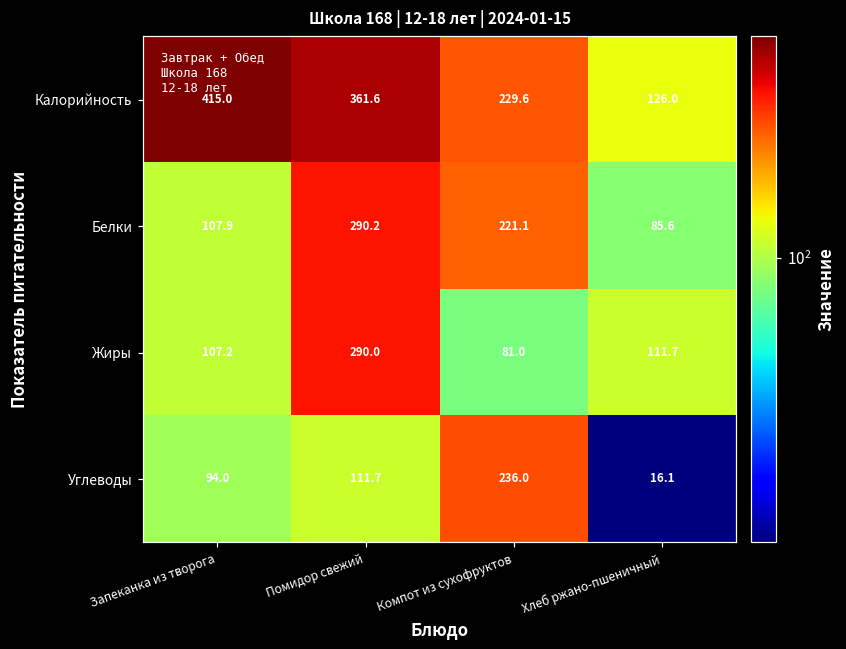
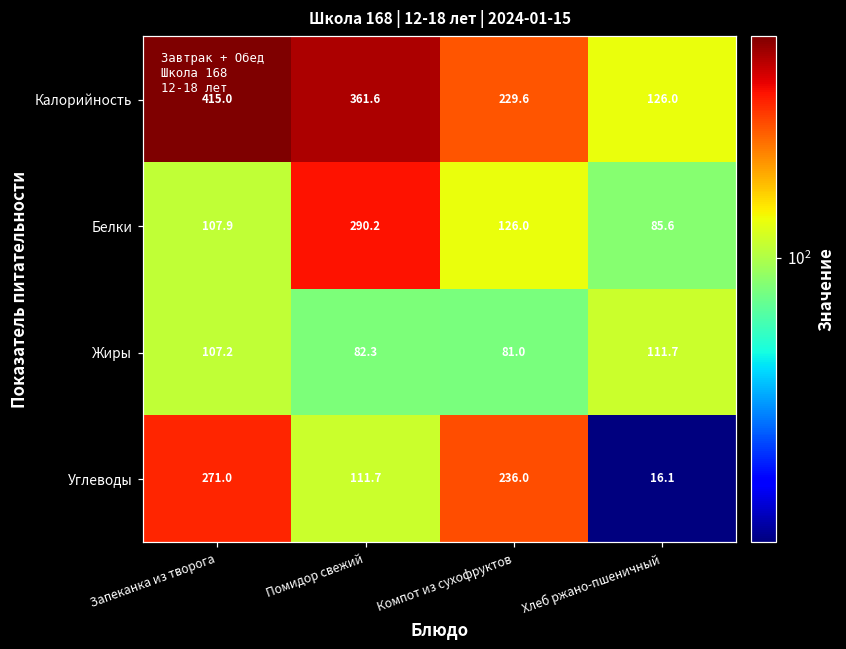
Белки, Компот из сухофруктов: 221.1 -> 126.0
Жиры, Помидор свежий: 290.0 -> 82.3
Углеводы, Запеканка из творога: 94.0 -> 271.0
